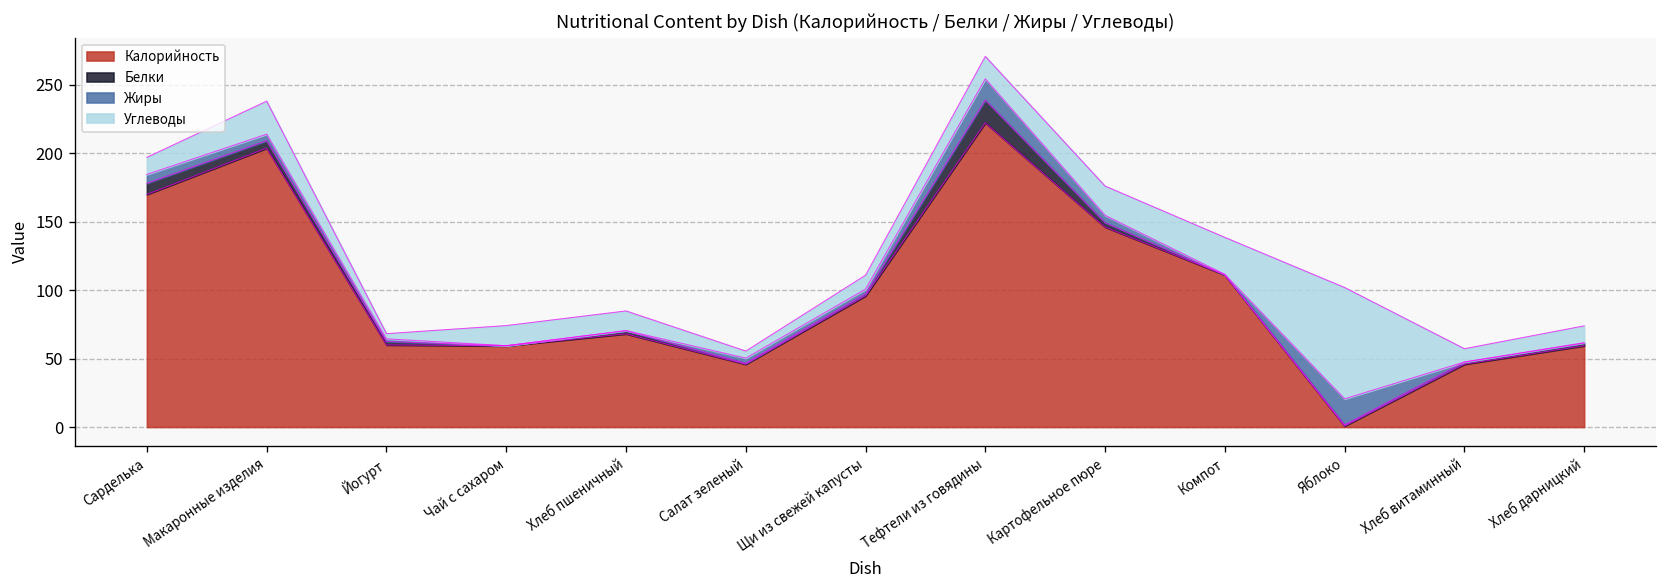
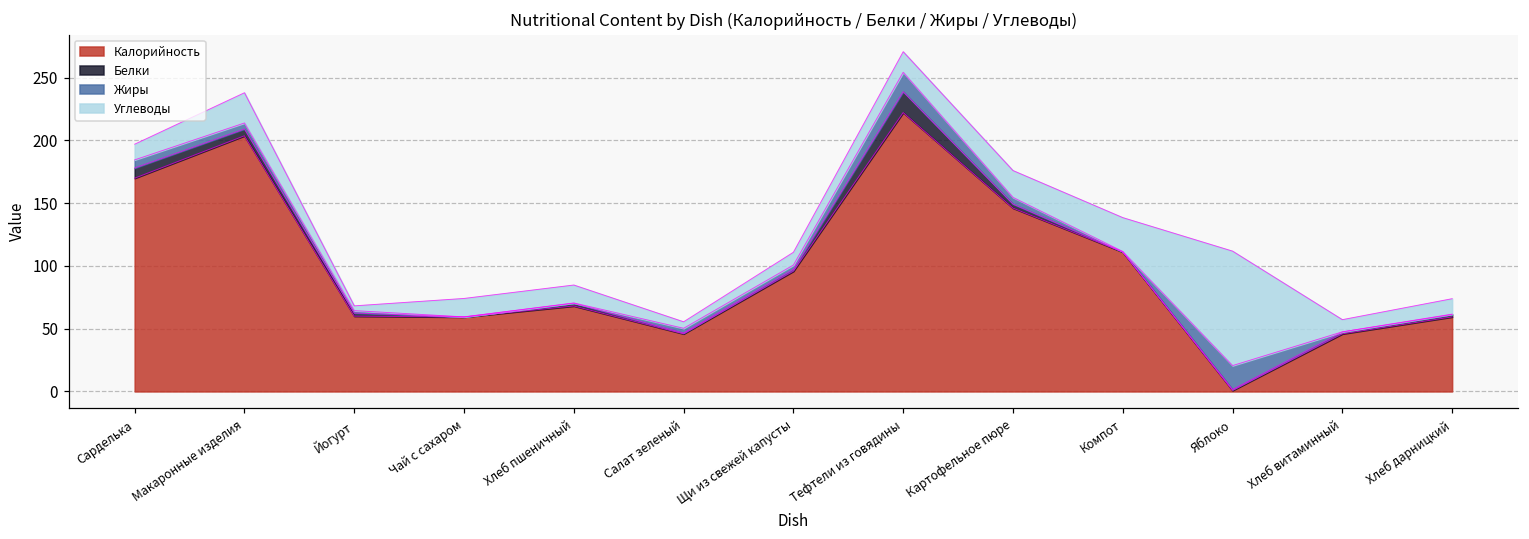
Углеводы, Яблоко: 81 -> 91
